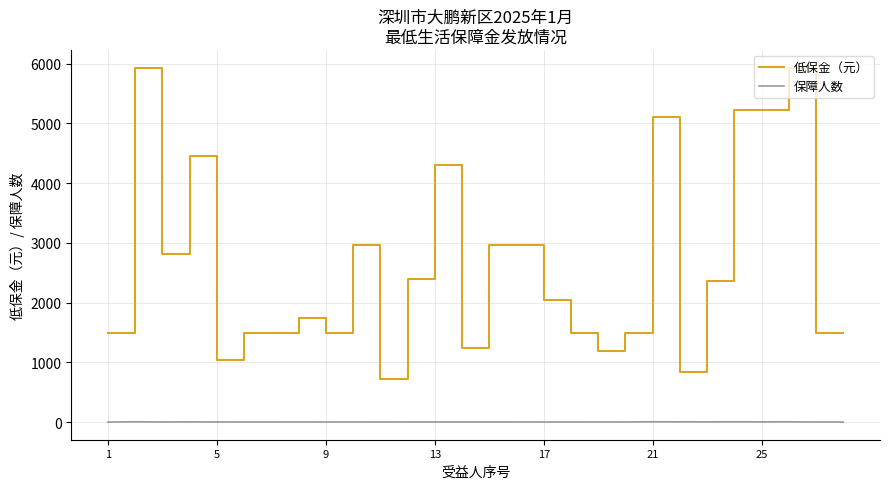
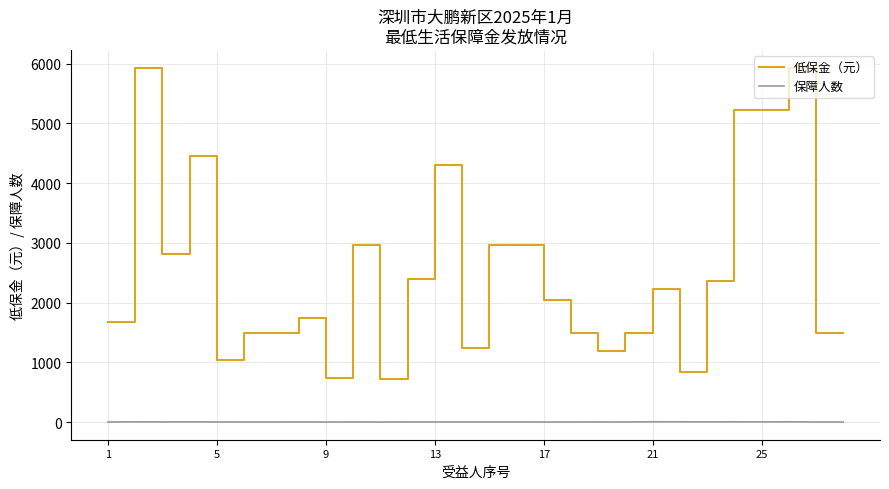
低保金（元）, 1: 1500 -> 1700
低保金（元）, 9: 1500 -> 700
低保金（元）, 21: 5100 -> 2200
